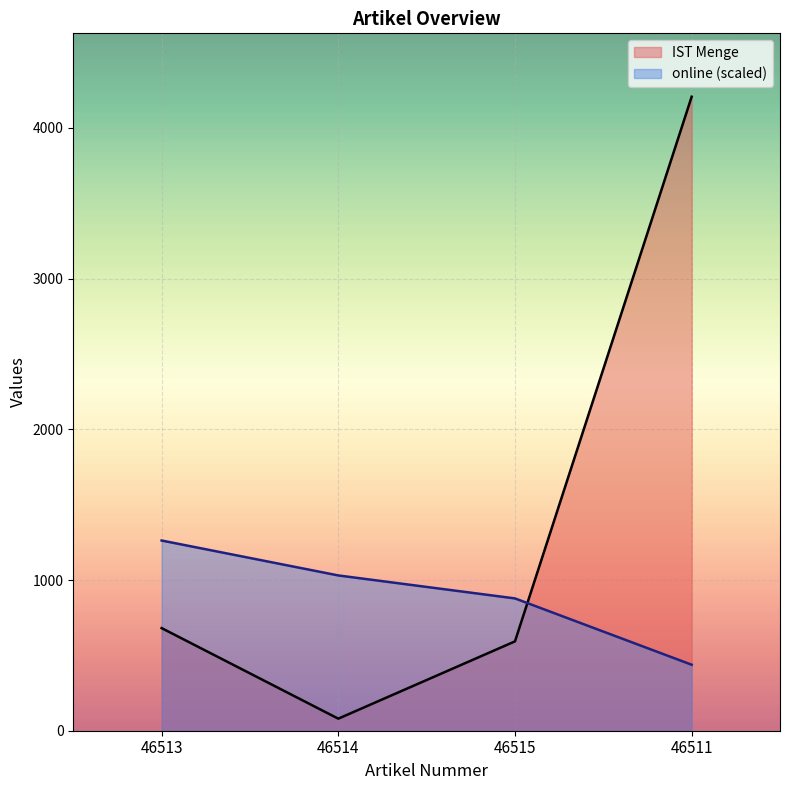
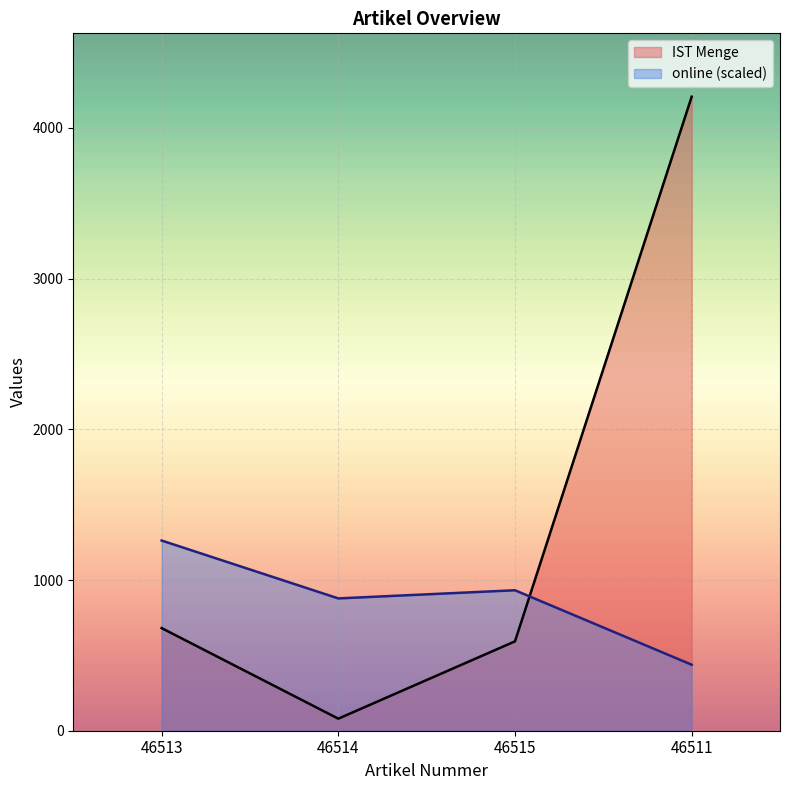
online (scaled), 46514: 1030 -> 880
online (scaled), 46515: 880 -> 930
